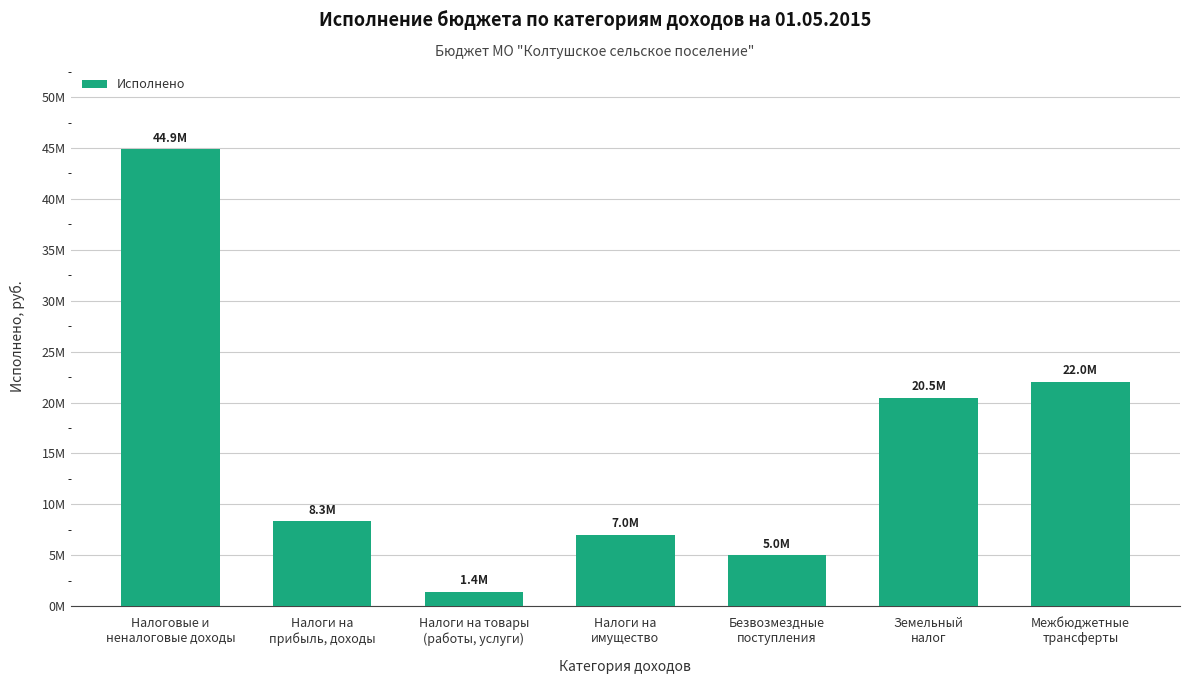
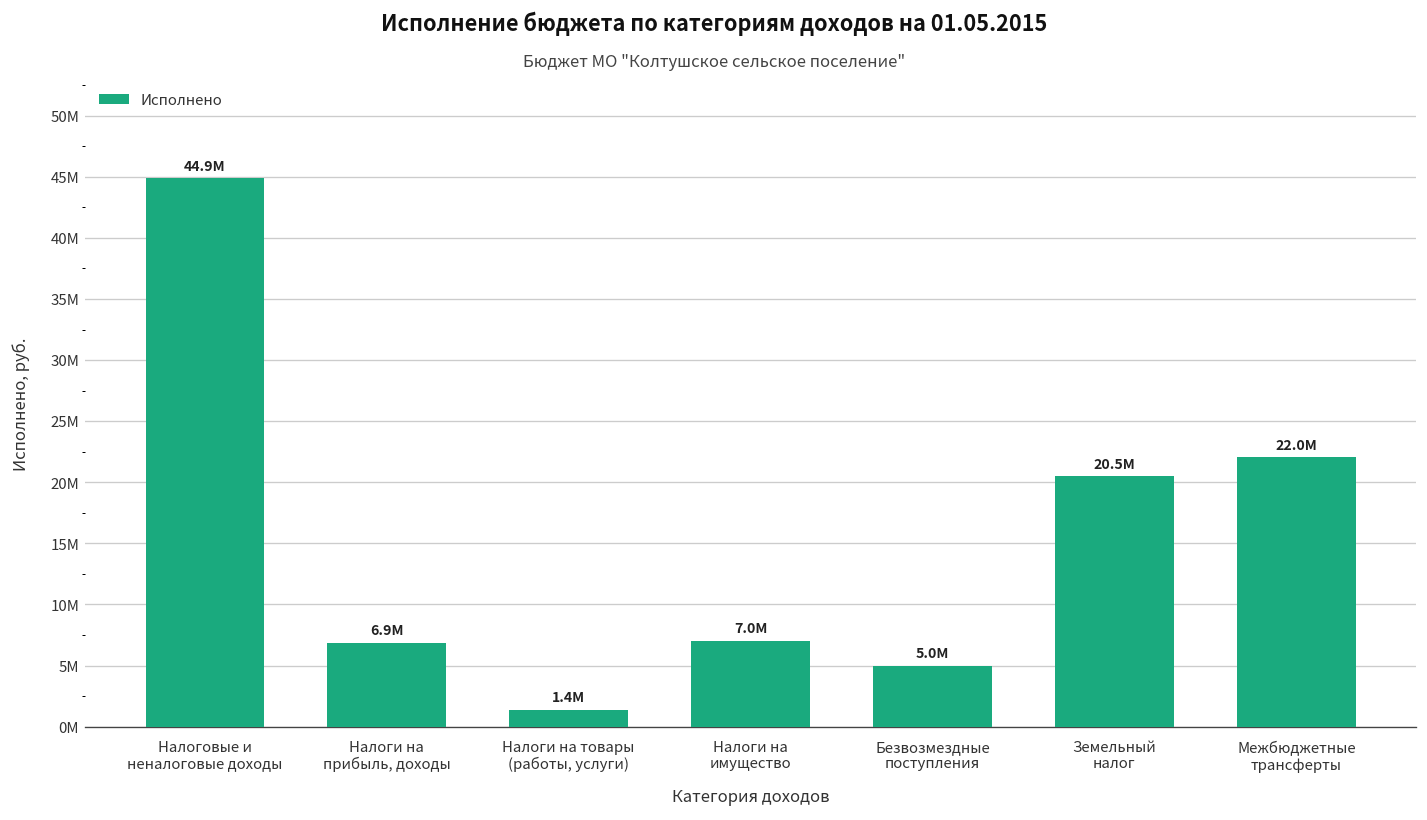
Налоги на прибыль, доходы: 8.3M -> 6.9M
